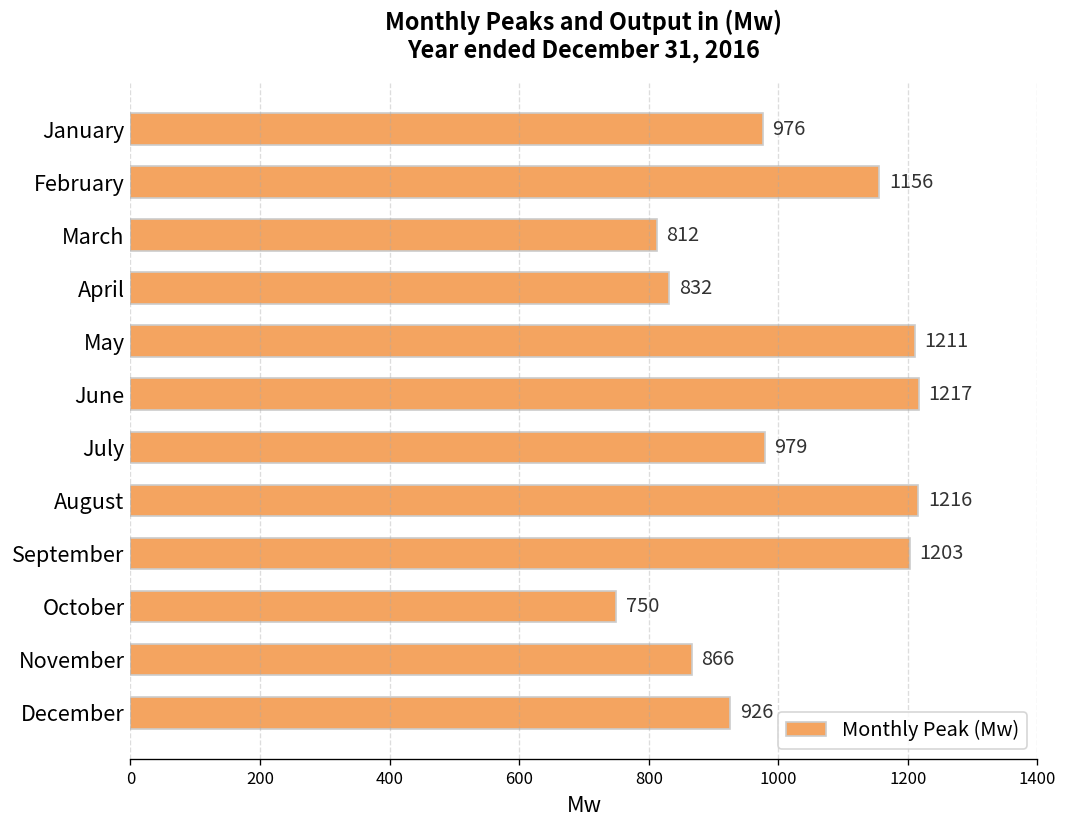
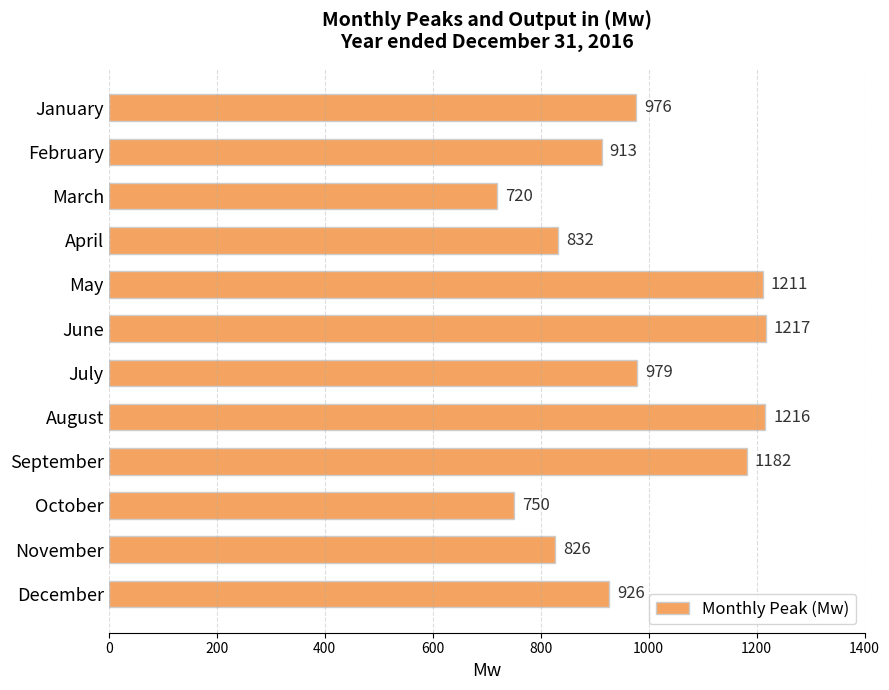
February: 1156 -> 913
March: 812 -> 720
September: 1203 -> 1182
November: 866 -> 826
